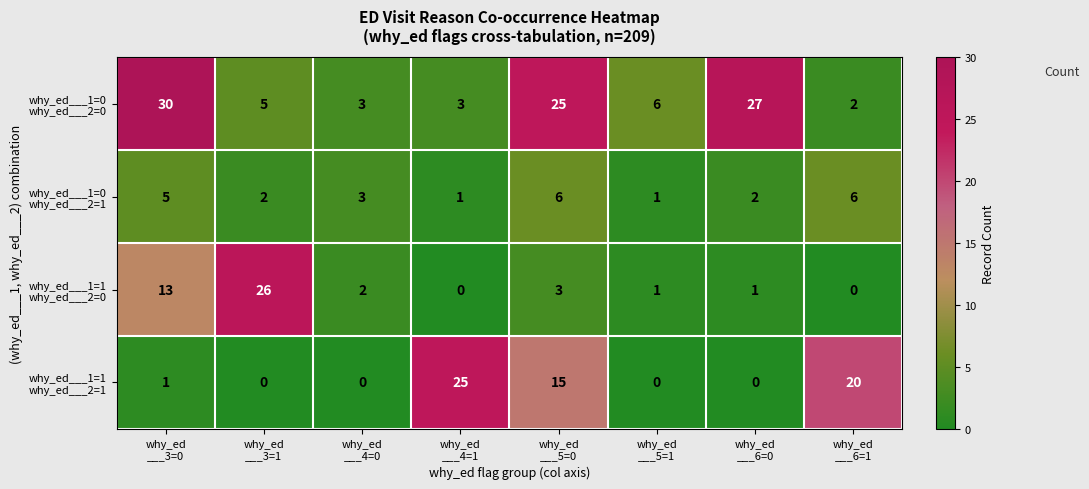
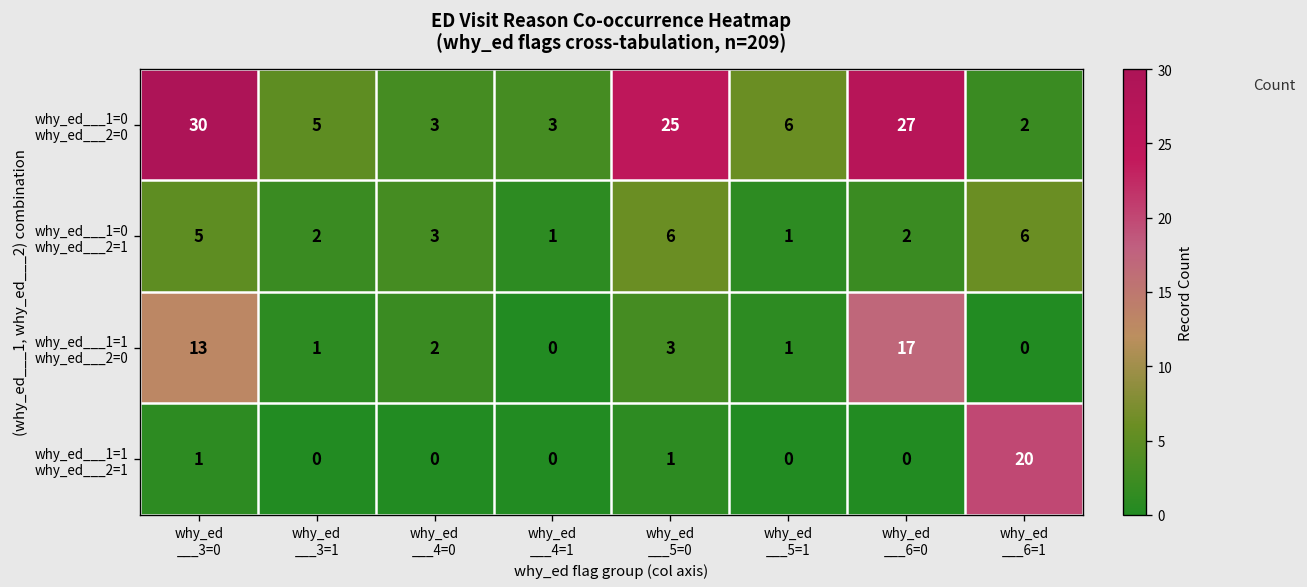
why_ed___1=1 why_ed___2=0, why_ed ___3=1: 26 -> 1
why_ed___1=1 why_ed___2=0, why_ed ___6=0: 1 -> 17
why_ed___1=1 why_ed___2=1, why_ed ___4=1: 25 -> 0
why_ed___1=1 why_ed___2=1, why_ed ___5=0: 15 -> 1
